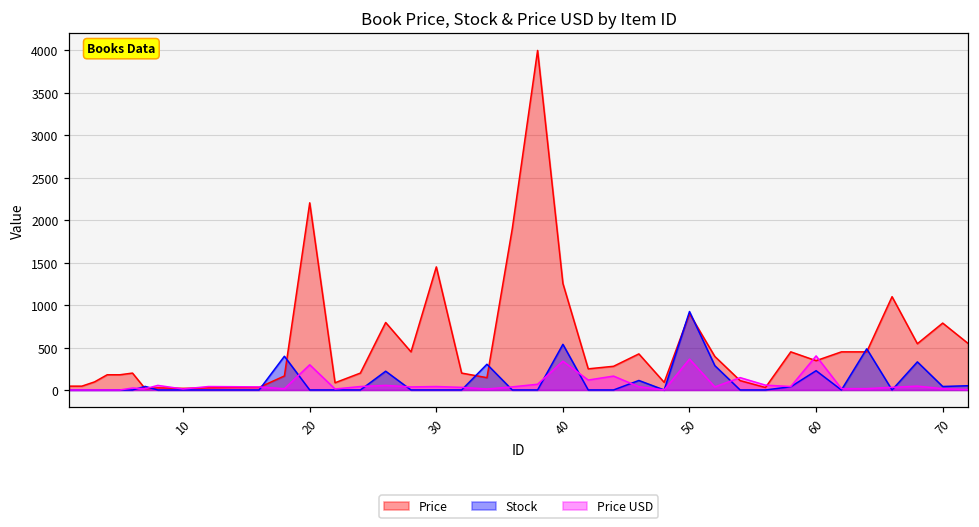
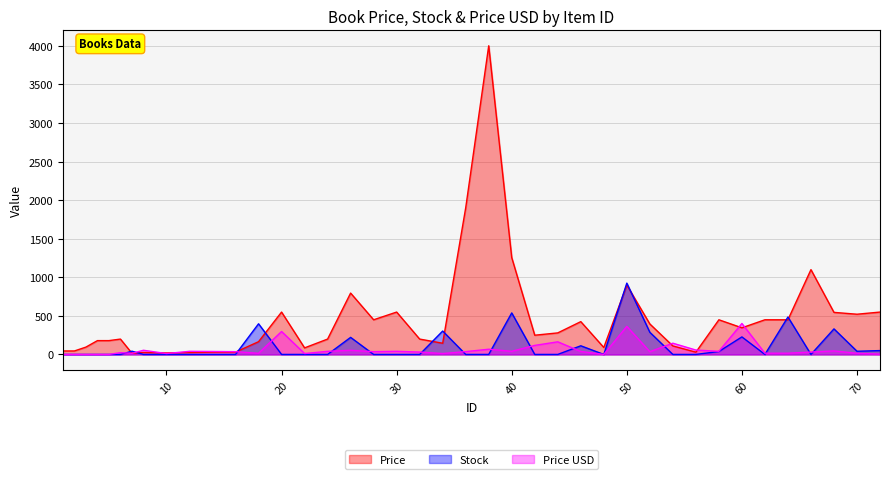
Price, 20: 2200 -> 500
Price, 30: 1500 -> 500
Price USD, 40: 300 -> 0
Price, 70: 800 -> 500
